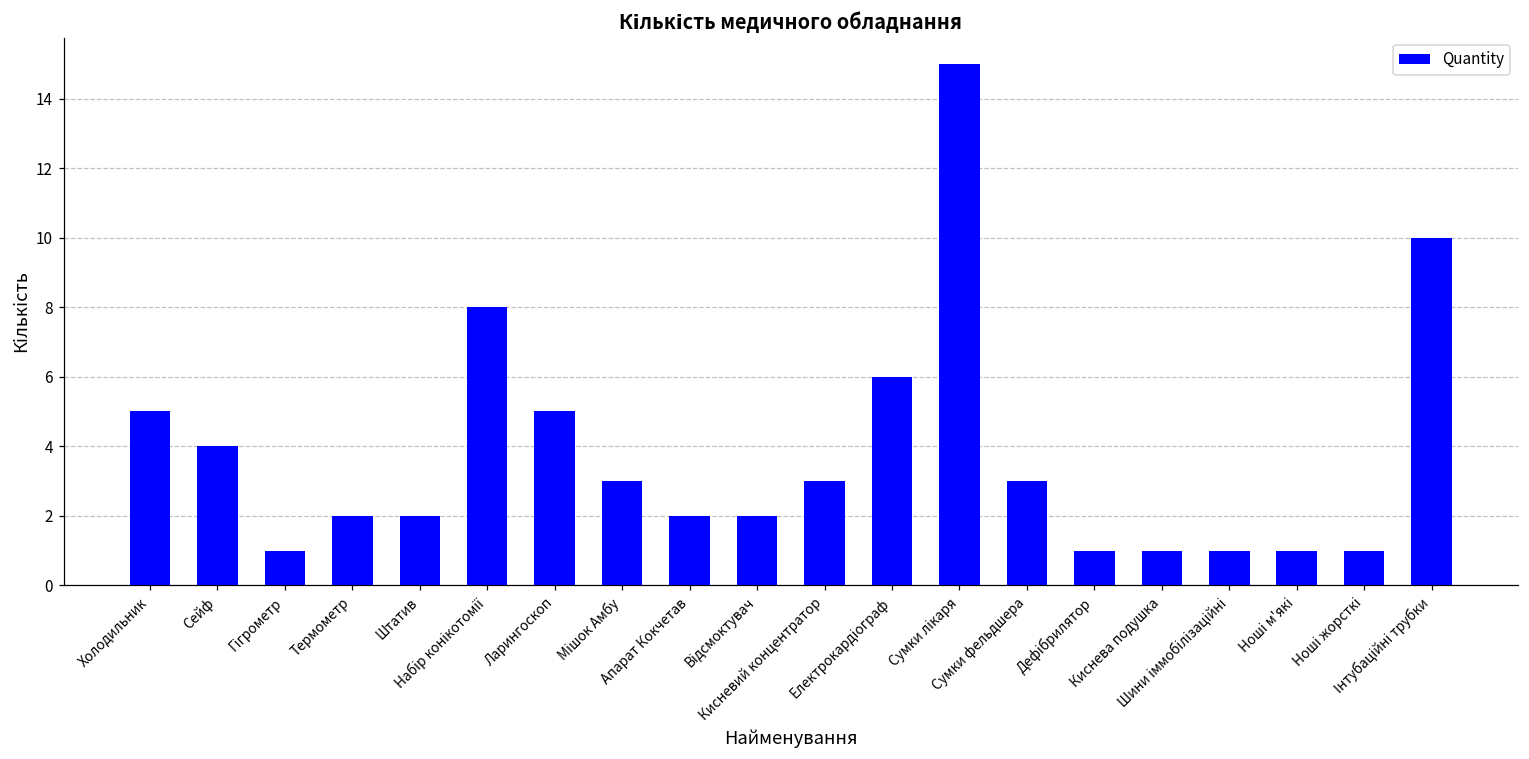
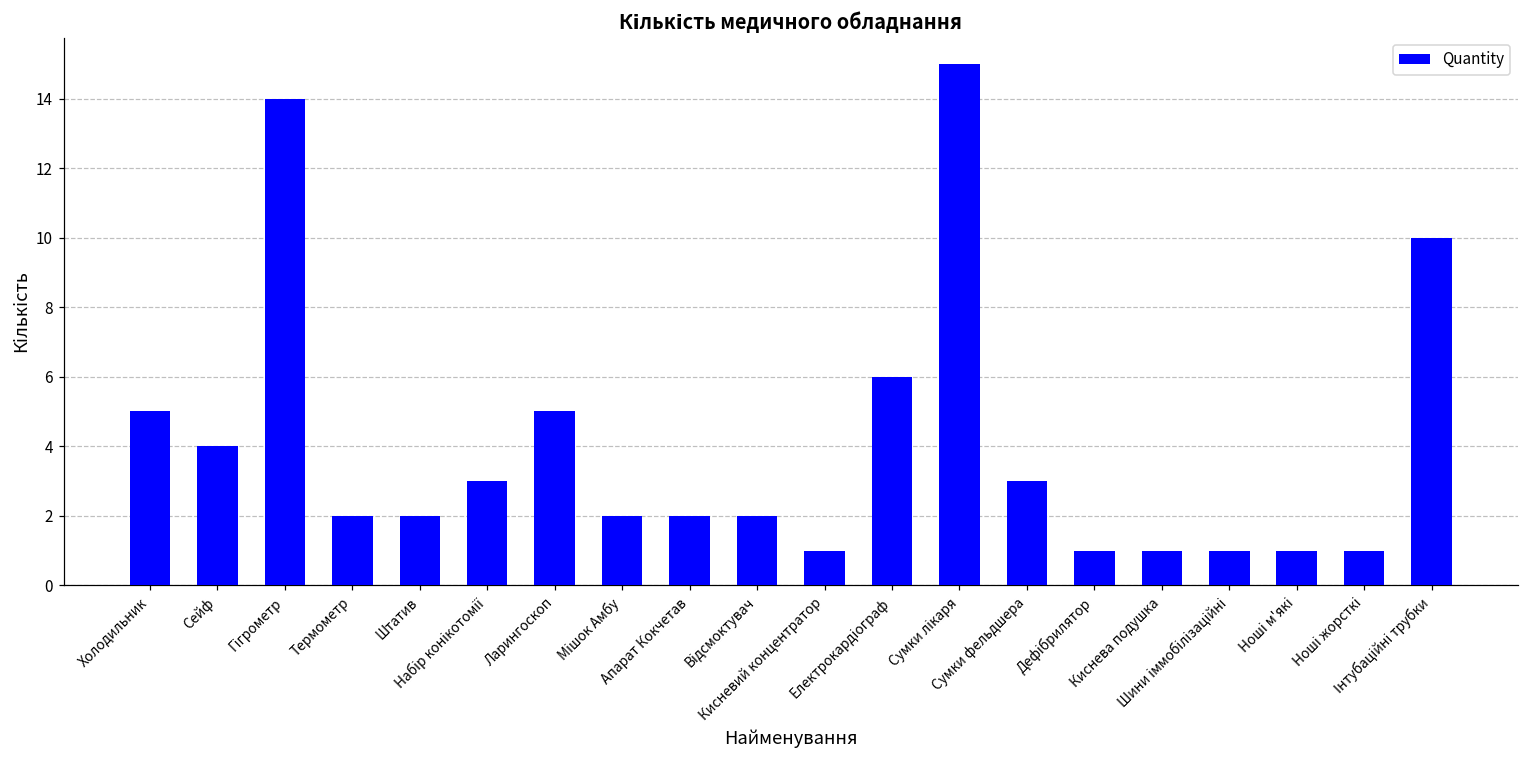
Гігрометр: 1 -> 14
Набір конікотомії: 8 -> 3
Мішок Амбу: 3 -> 2
Кисневий концентратор: 3 -> 1
